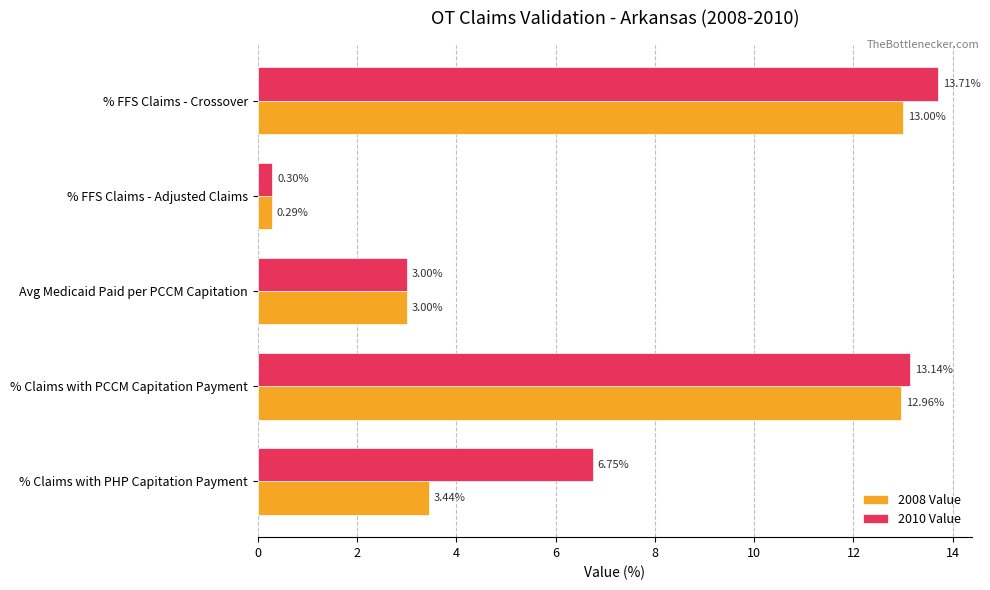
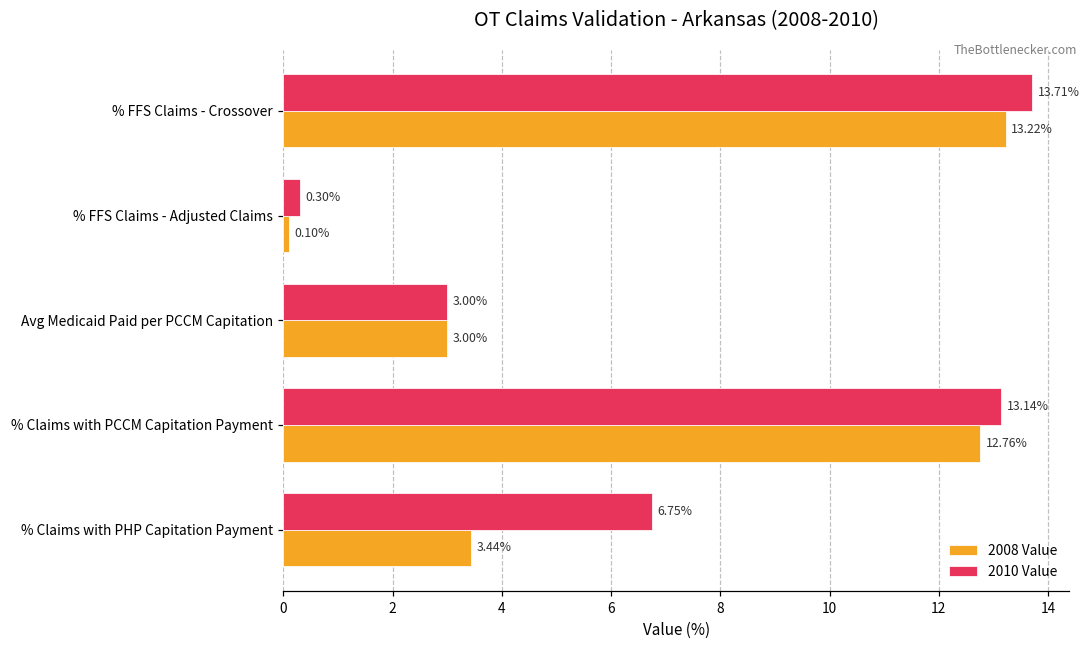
2008 Value, % FFS Claims - Crossover: 13.00% -> 13.22%
2008 Value, % FFS Claims - Adjusted Claims: 0.29% -> 0.10%
2008 Value, % Claims with PCCM Capitation Payment: 12.96% -> 12.76%
